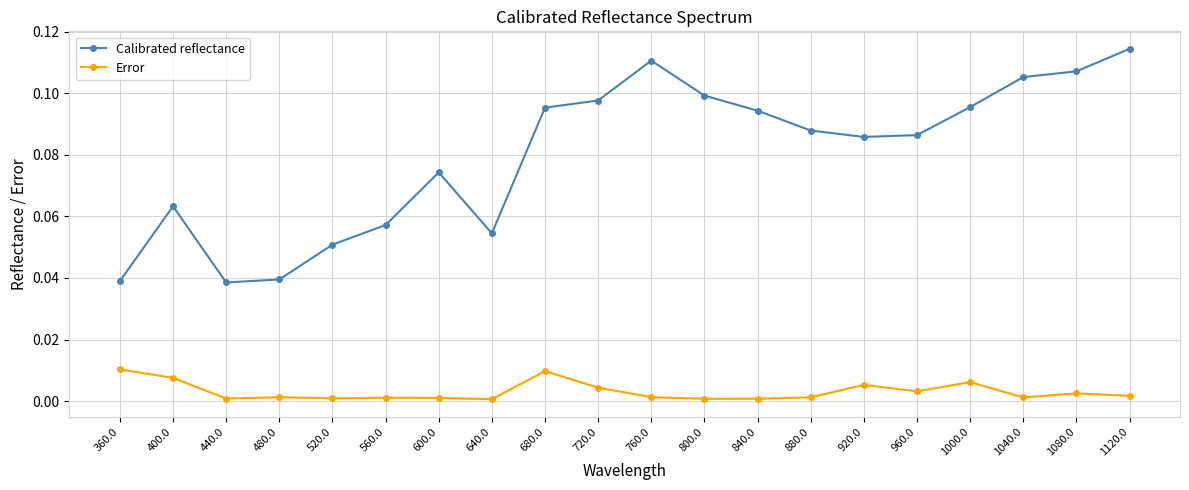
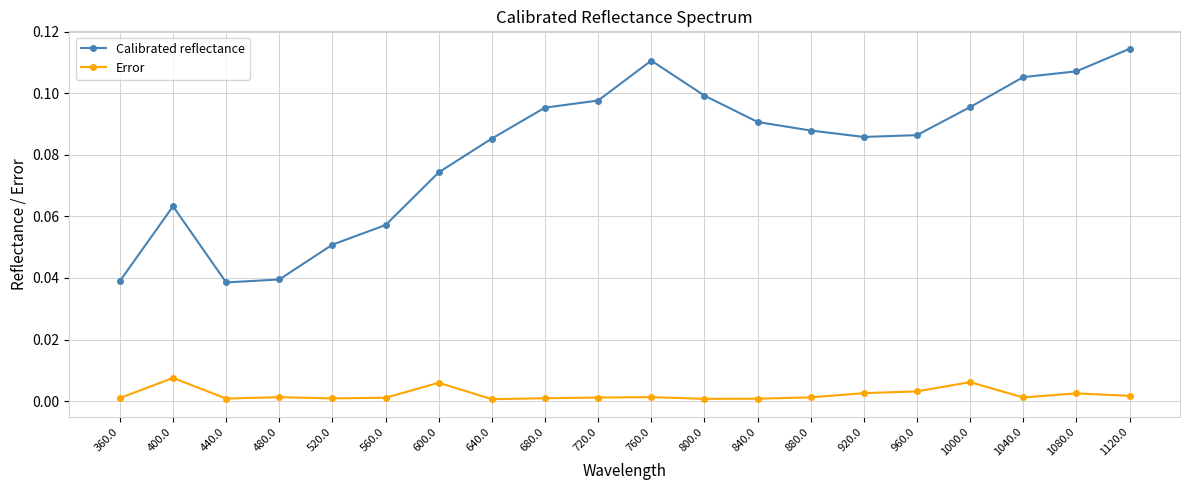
Error, 360.0: 0.010 -> 0.001
Error, 600.0: 0.001 -> 0.006
Calibrated reflectance, 640.0: 0.054 -> 0.085
Error, 680.0: 0.010 -> 0.001
Error, 720.0: 0.004 -> 0.001
Calibrated reflectance, 840.0: 0.094 -> 0.091
Error, 920.0: 0.005 -> 0.003
